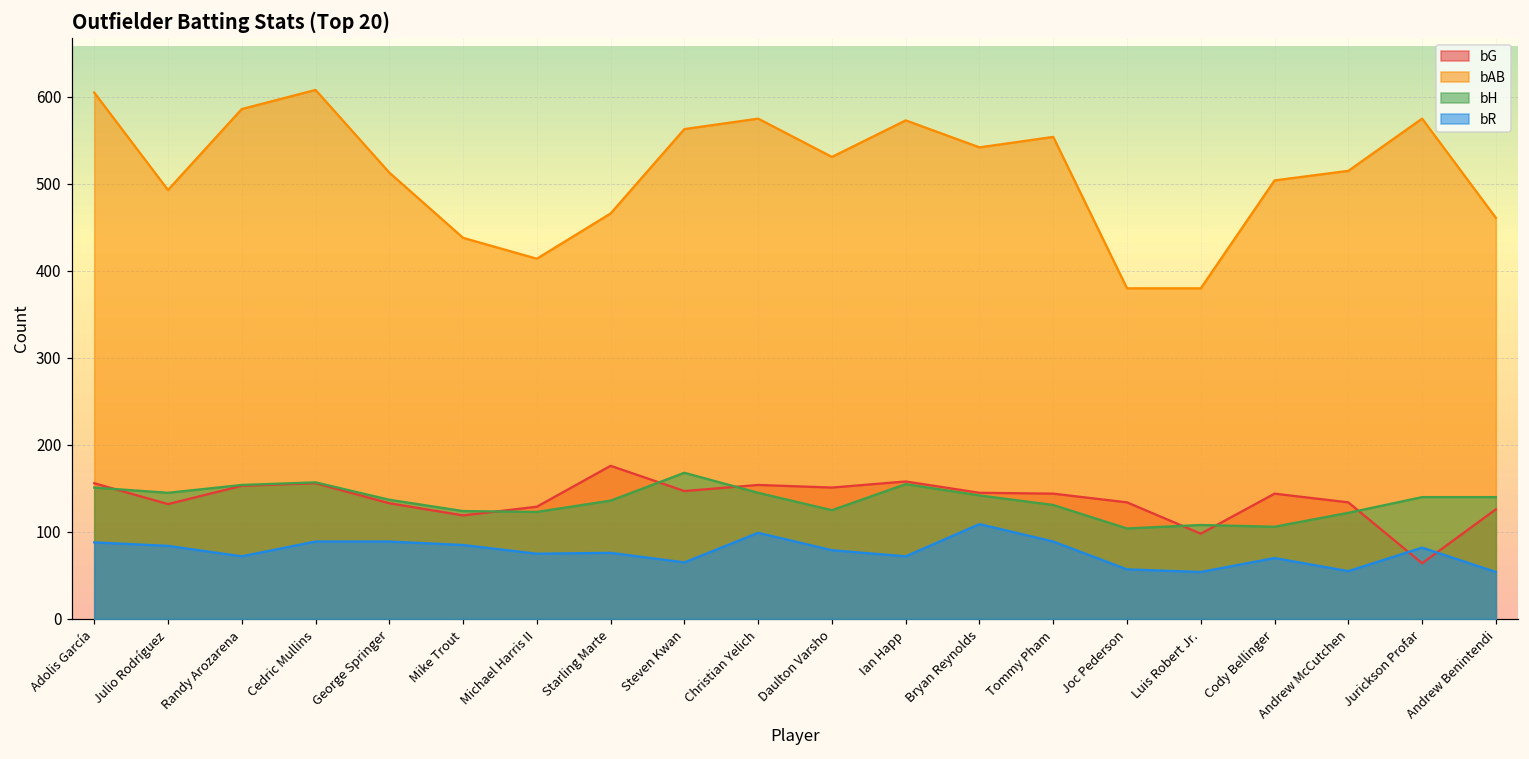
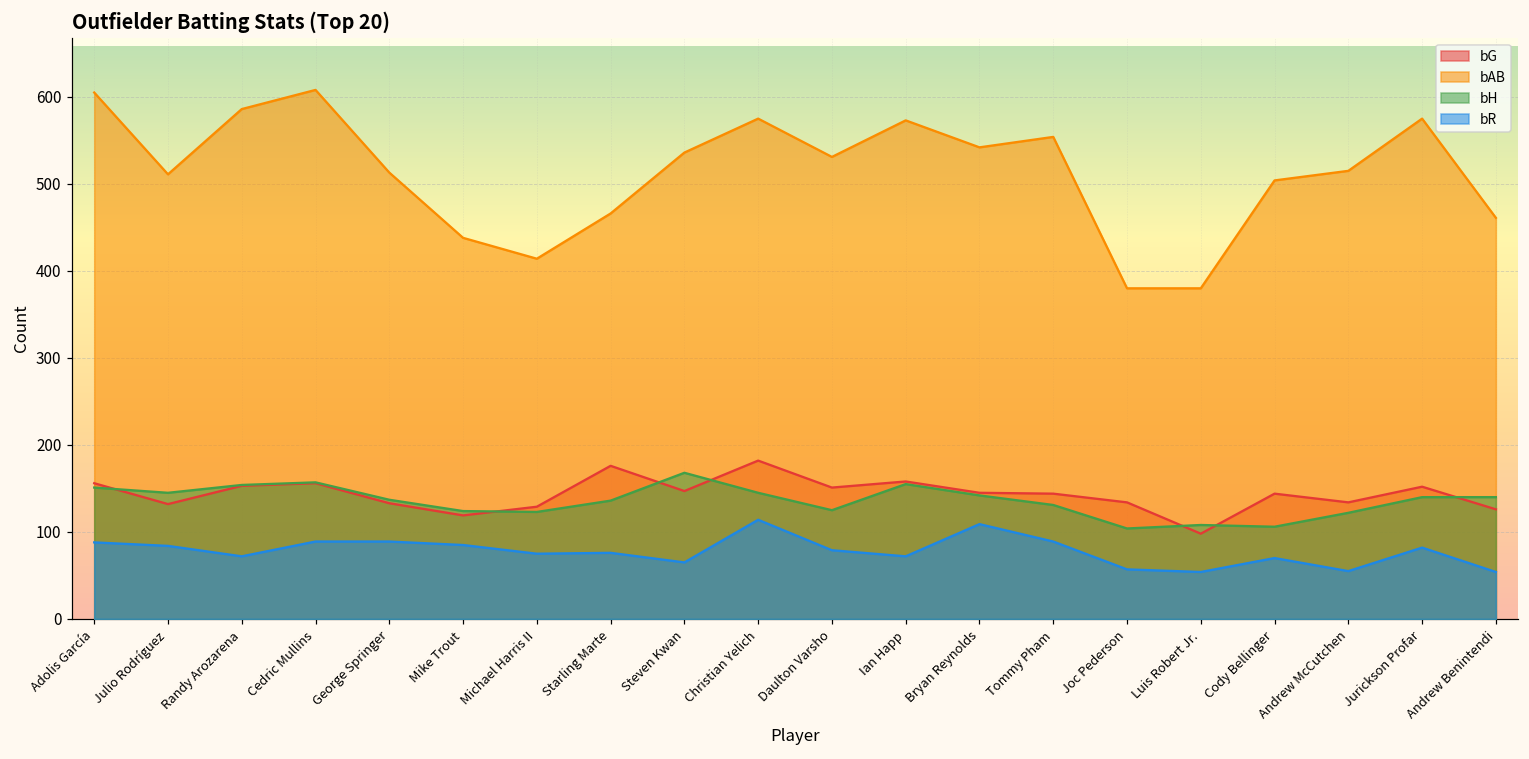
bAB, Julio Rodríguez: 490 -> 510
bAB, Steven Kwan: 560 -> 540
bG, Christian Yelich: 150 -> 180
bR, Christian Yelich: 100 -> 110
bG, Jurickson Profar: 60 -> 150
